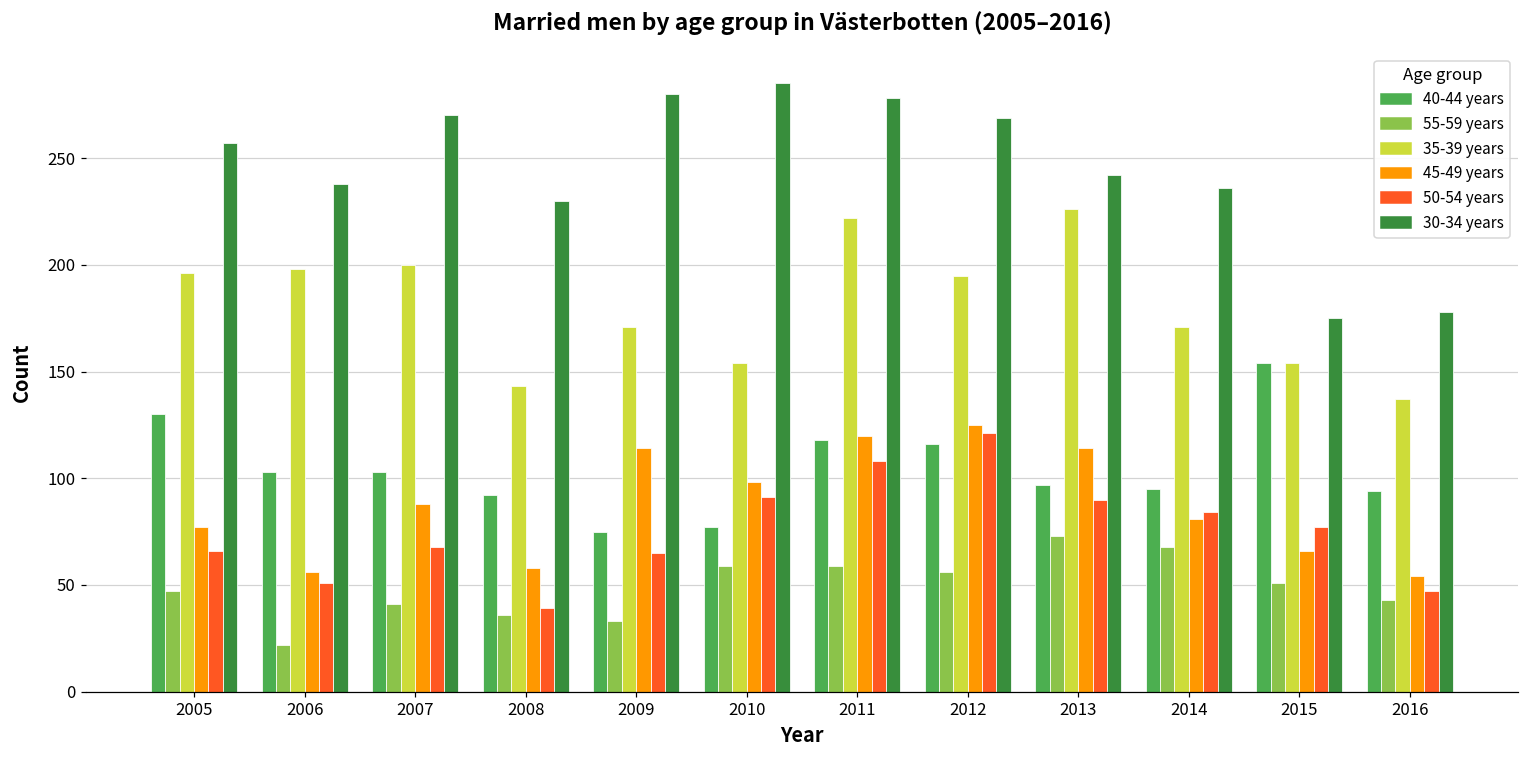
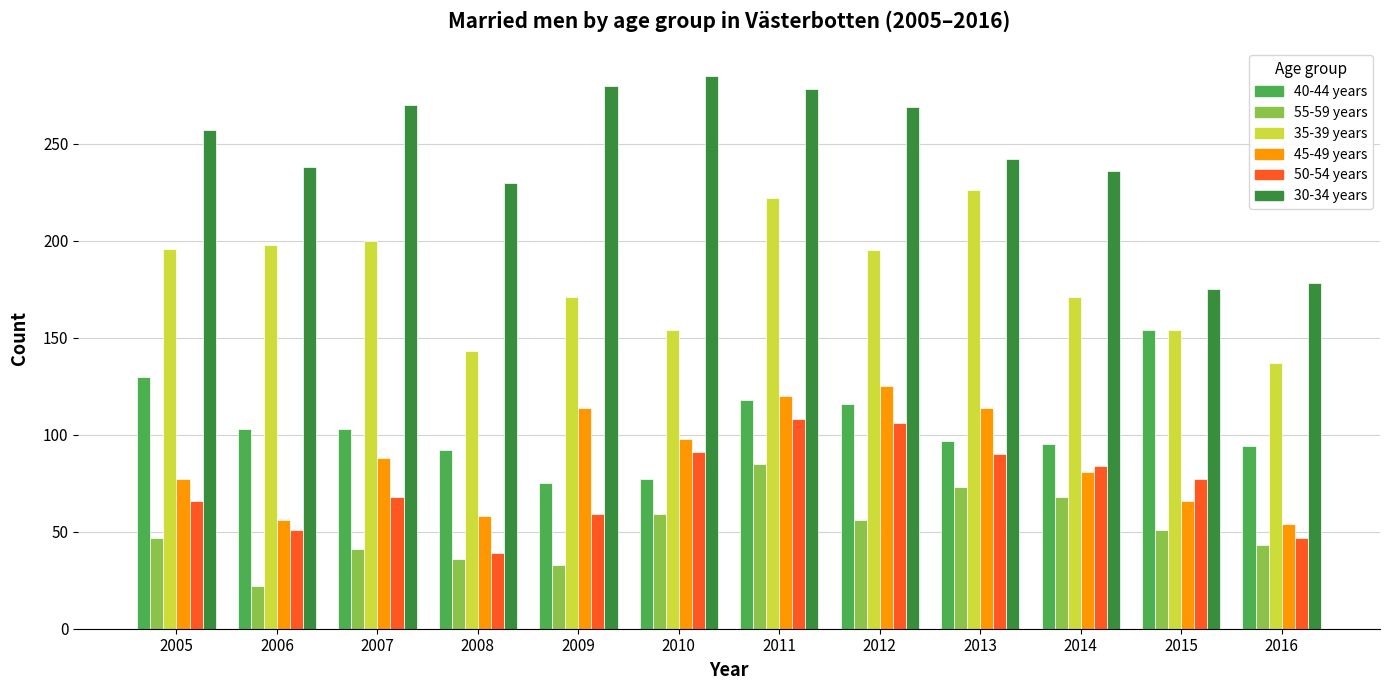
50-54 years, 2009: 65 -> 59
55-59 years, 2011: 59 -> 85
50-54 years, 2012: 121 -> 106
